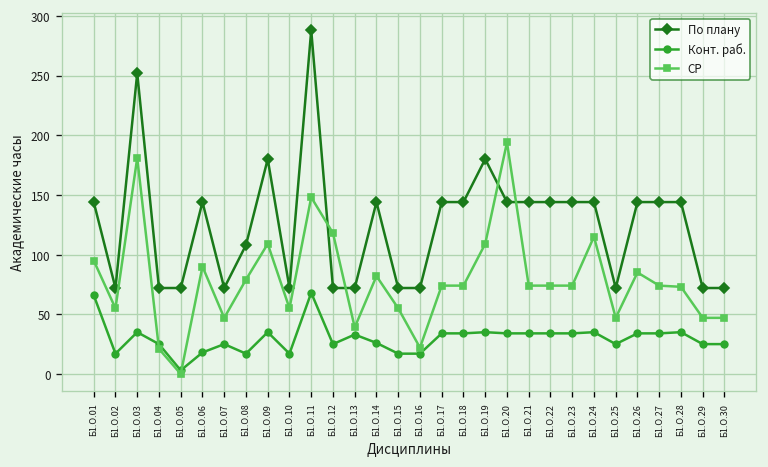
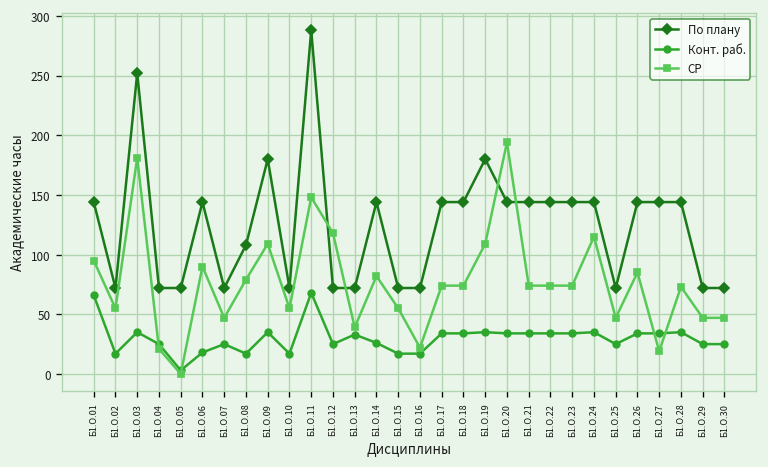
СР, Б1.О.27: 70 -> 20
